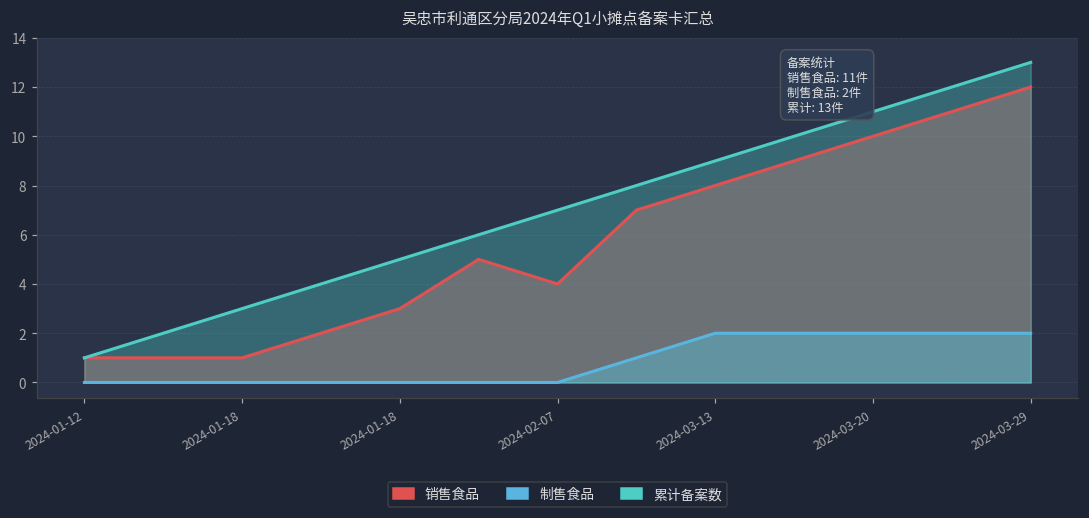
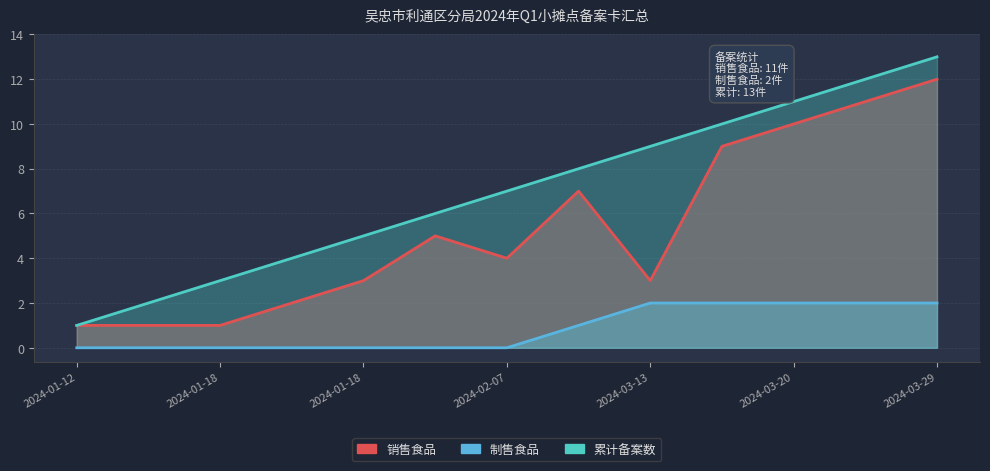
销售食品, 2024-03-13: 8 -> 3
